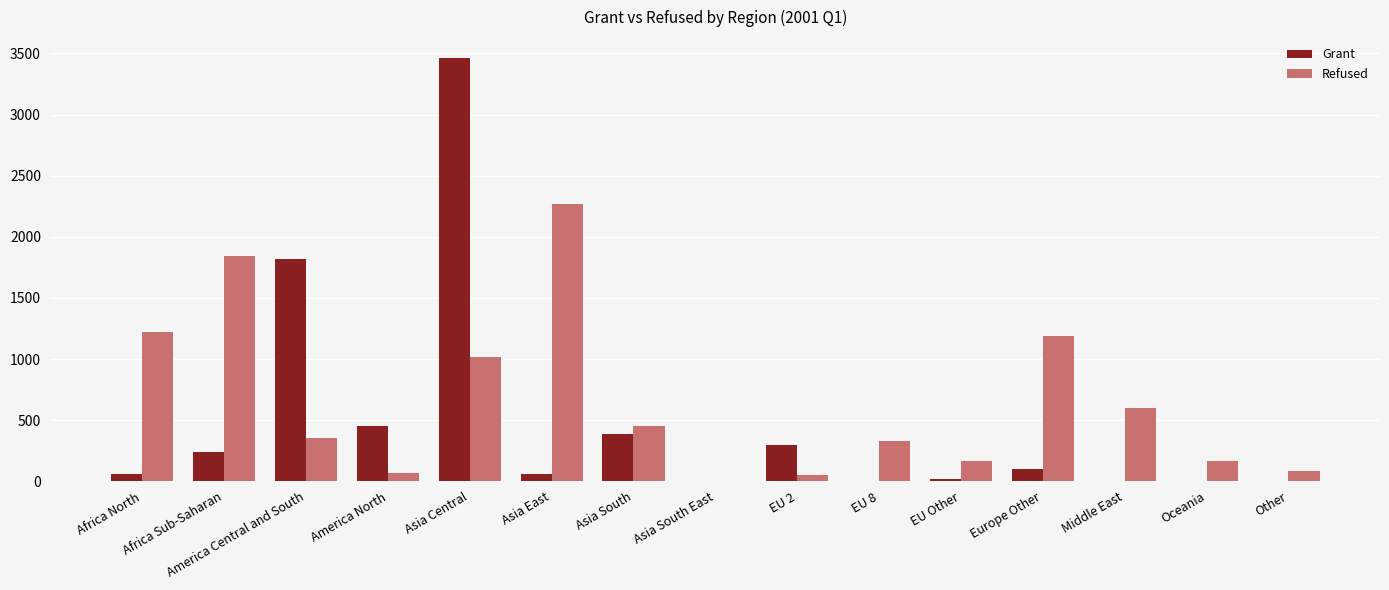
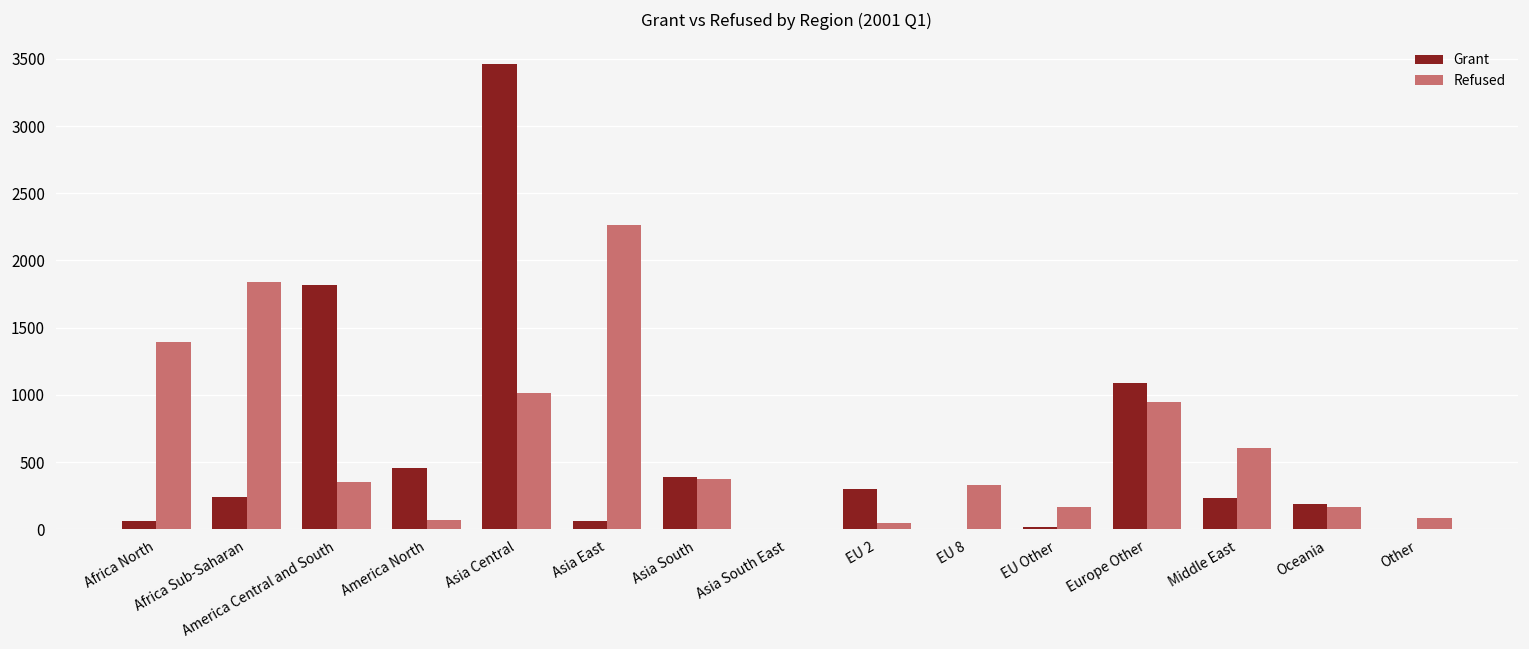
Refused, Africa North: 1220 -> 1390
Refused, Asia South: 450 -> 370
Grant, Europe Other: 100 -> 1090
Refused, Europe Other: 1190 -> 950
Grant, Middle East: 0 -> 230
Grant, Oceania: 0 -> 190
